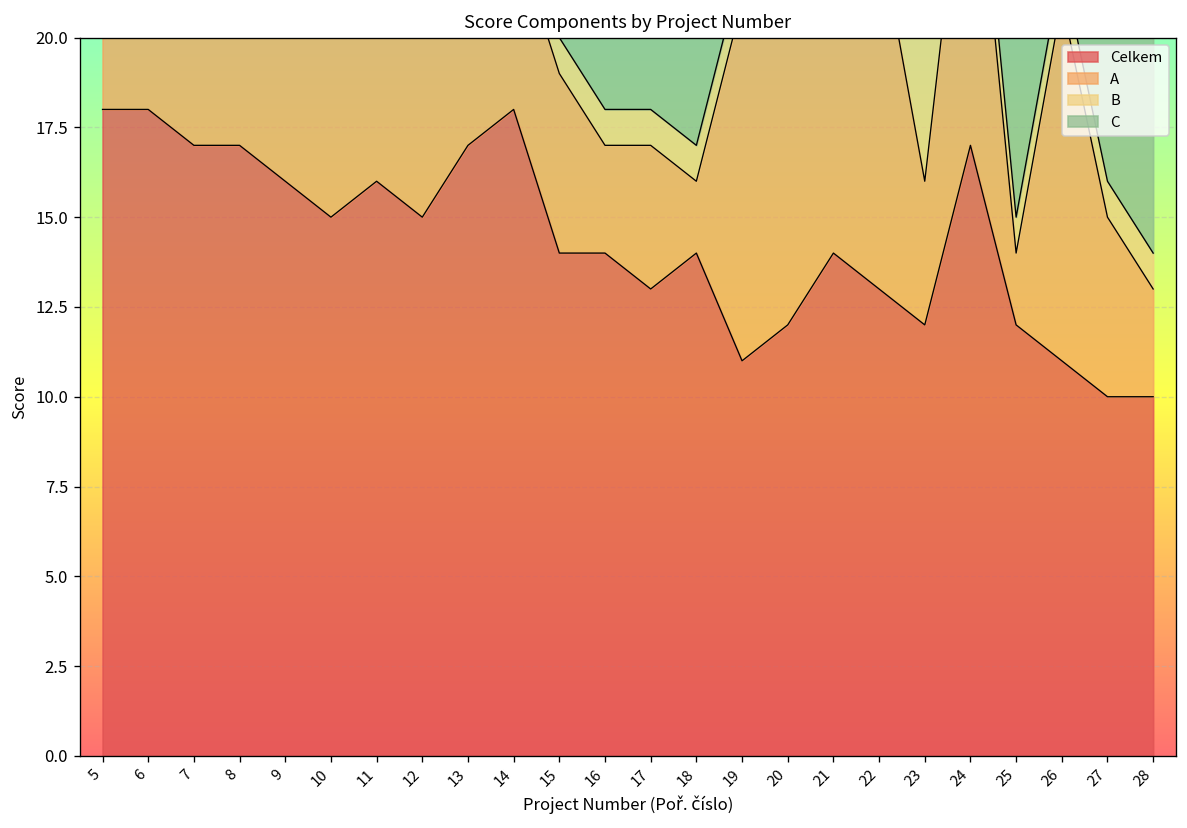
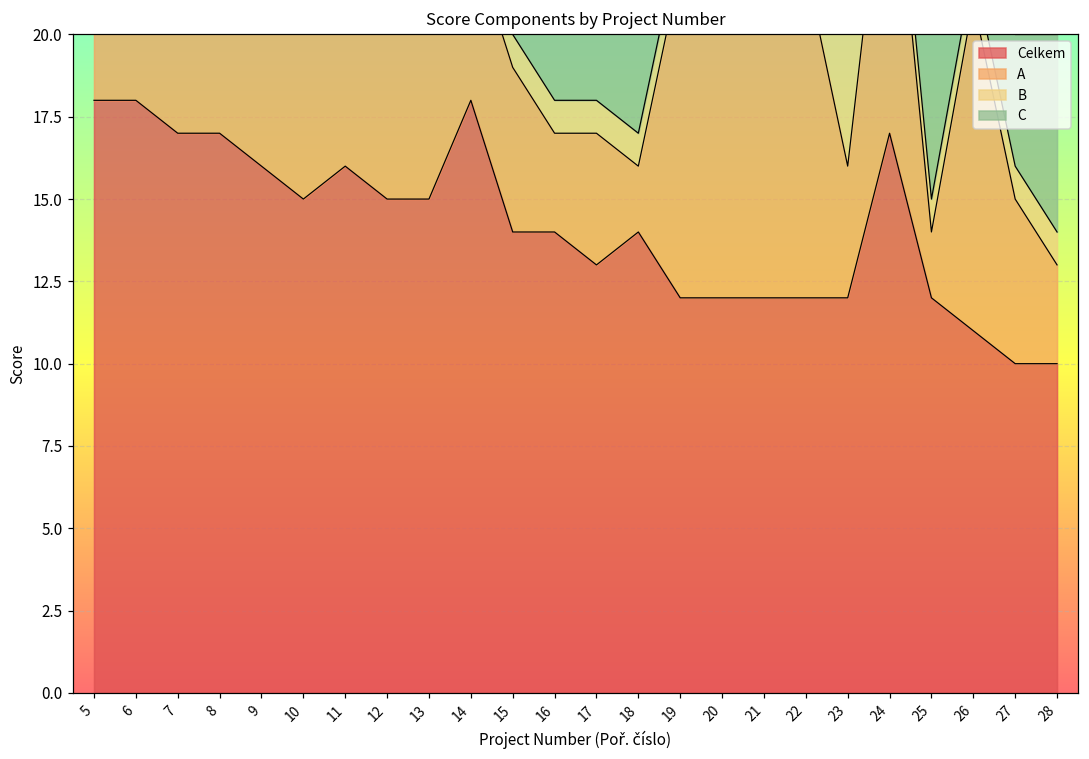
Celkem, 13: 17 -> 15
Celkem, 19: 11 -> 12
Celkem, 21: 14 -> 12
Celkem, 22: 13 -> 12
